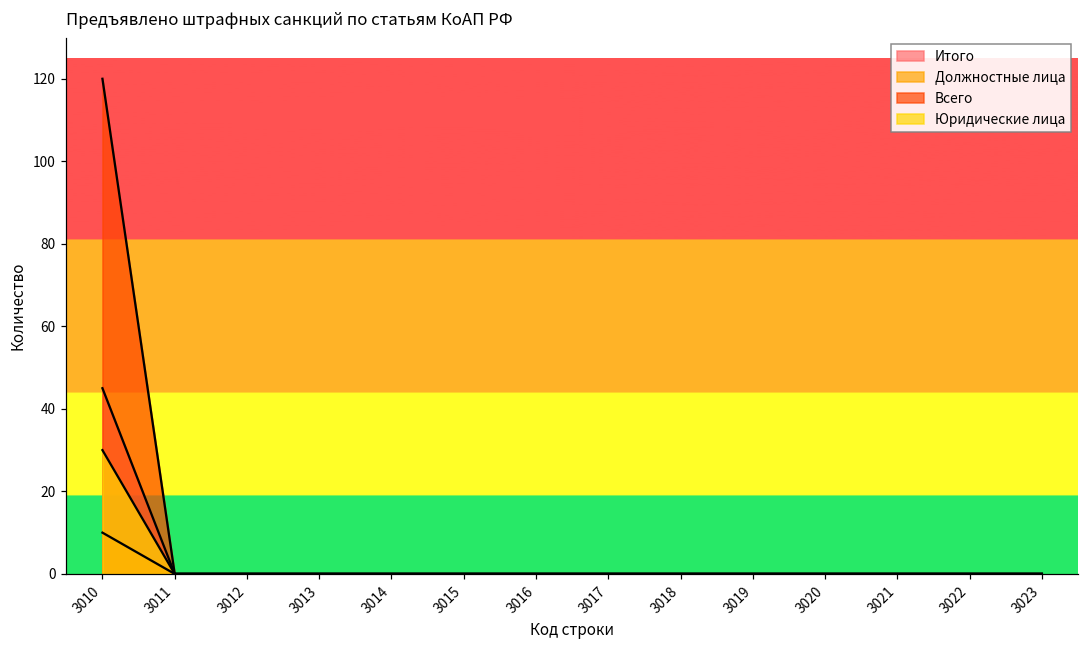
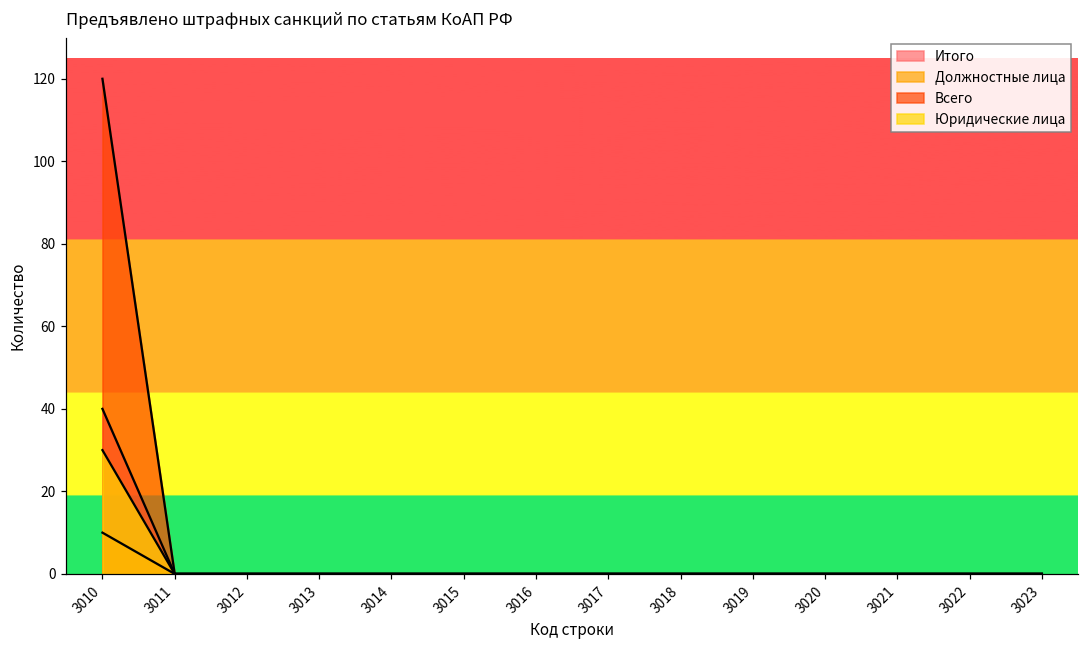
Итого, 3010: 45 -> 40
